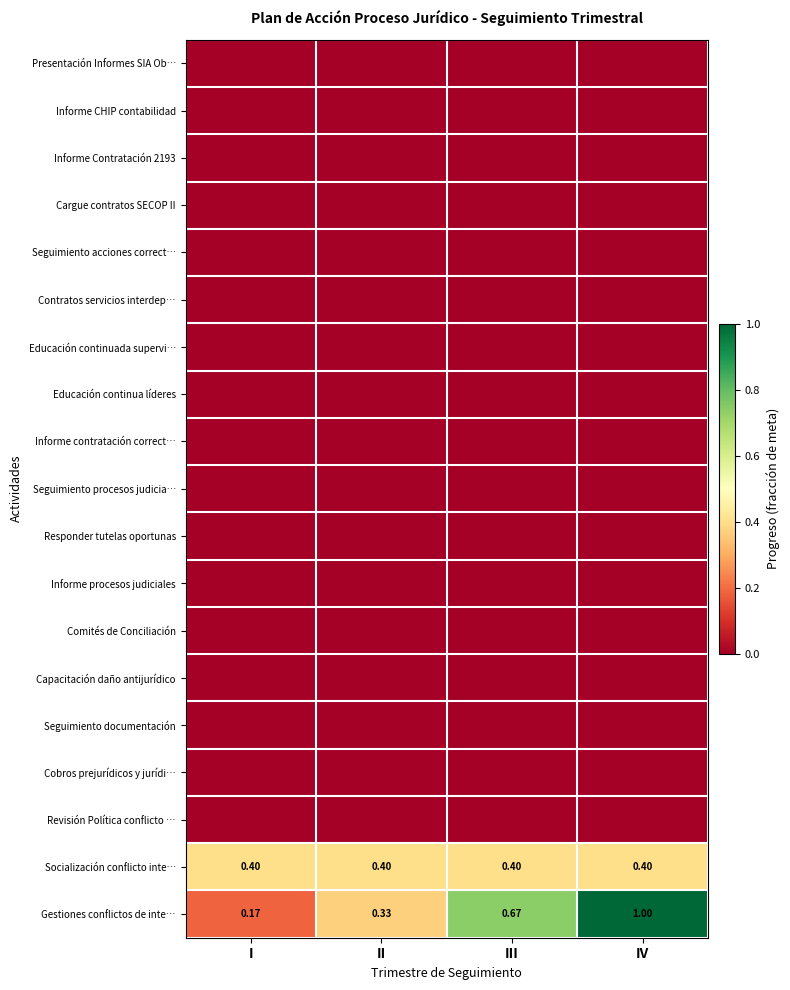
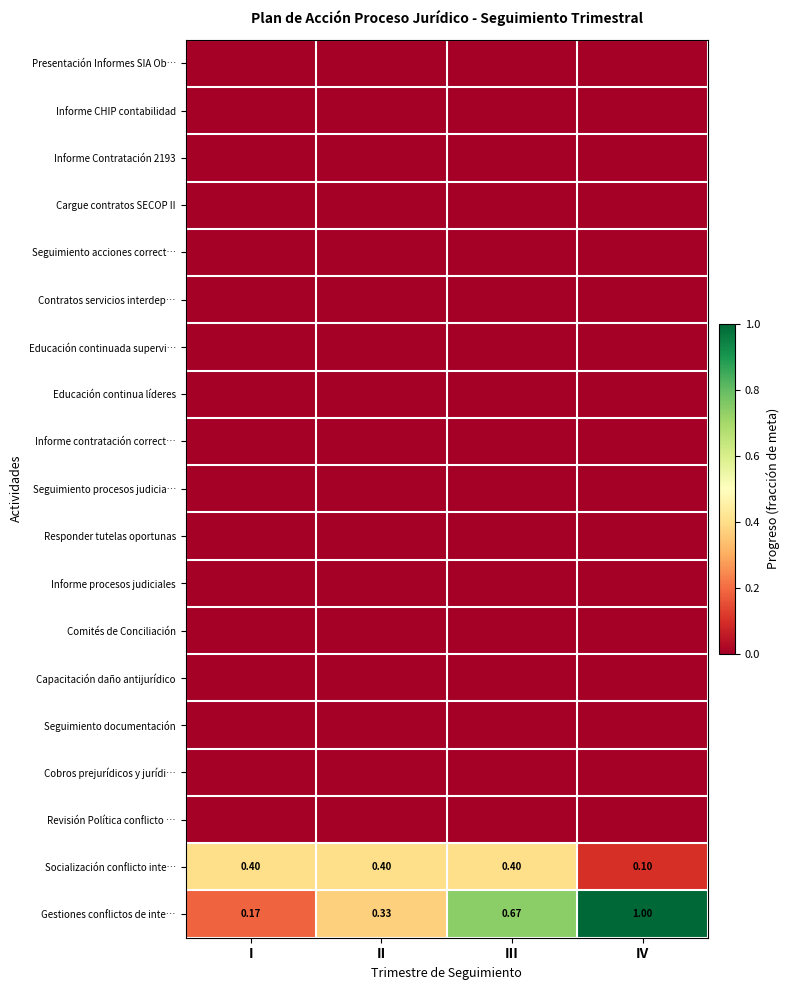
Socialización conflicto inte…, IV: 0.40 -> 0.10
